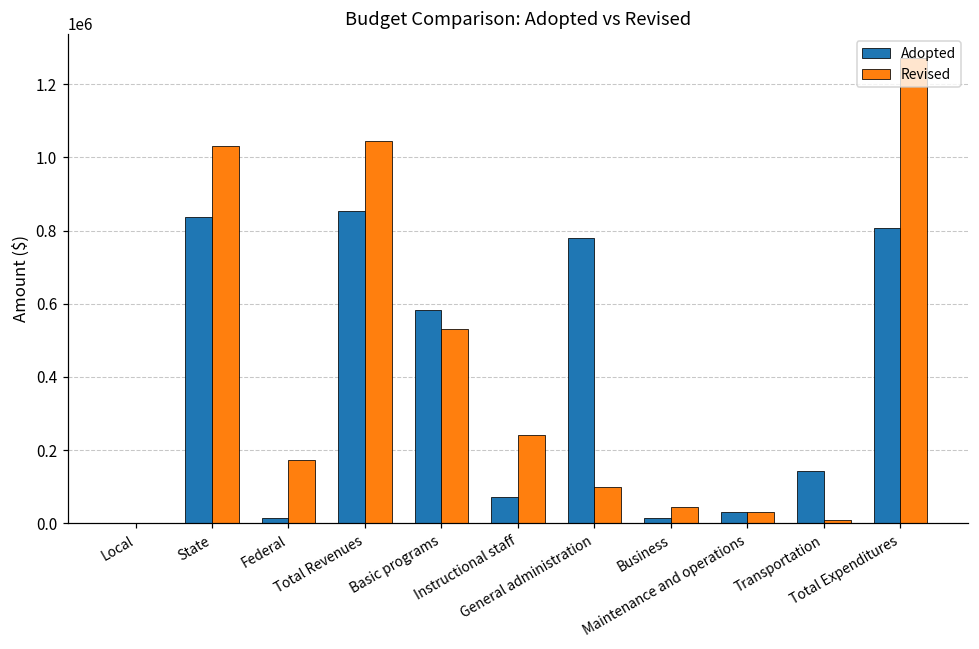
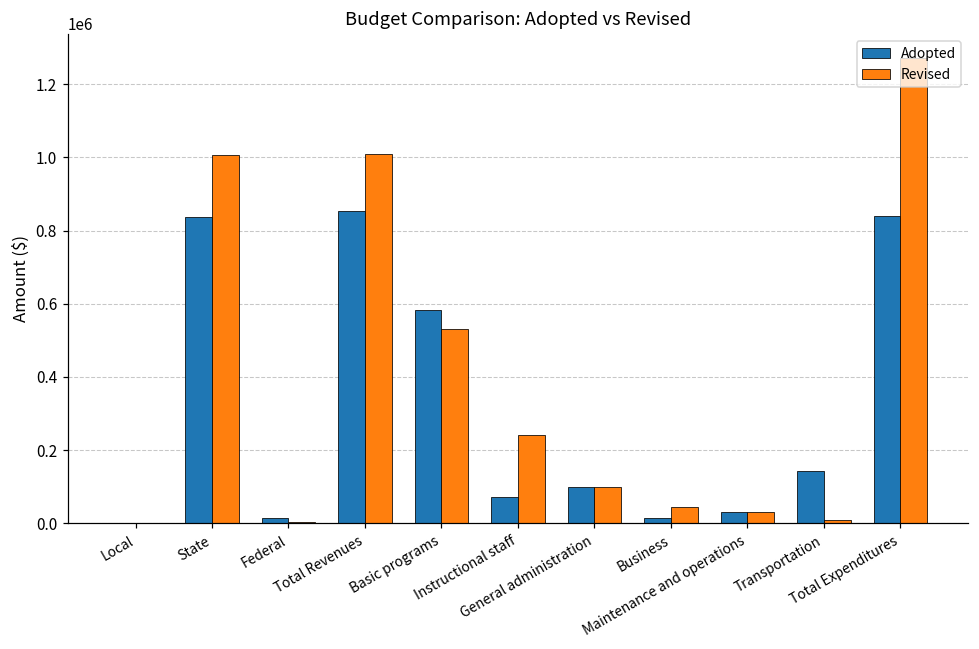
Revised, State: 1030000 -> 1010000
Revised, Federal: 170000 -> 0
Revised, Total Revenues: 1050000 -> 1010000
Adopted, General administration: 780000 -> 100000
Adopted, Total Expenditures: 810000 -> 840000
